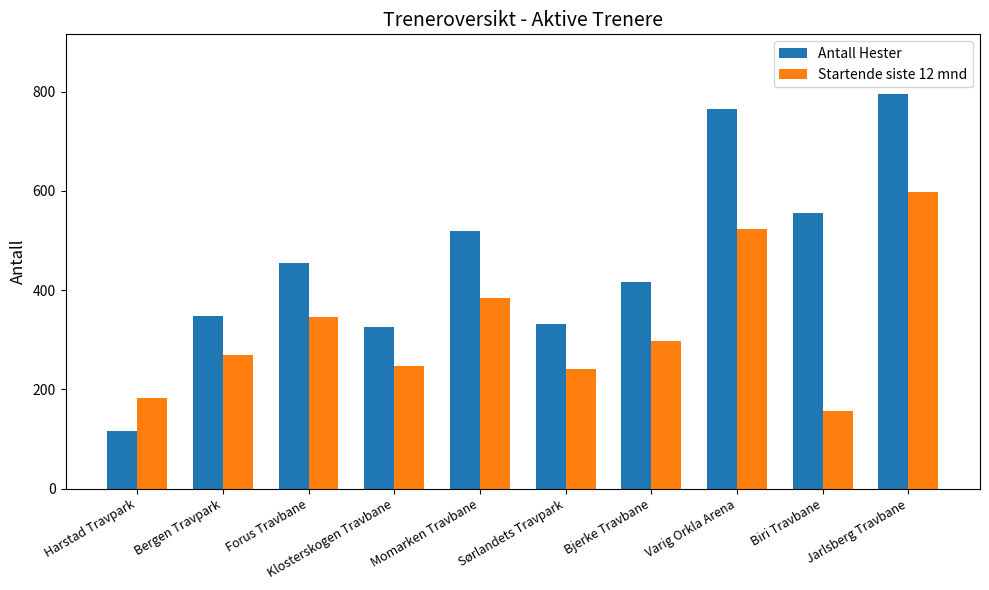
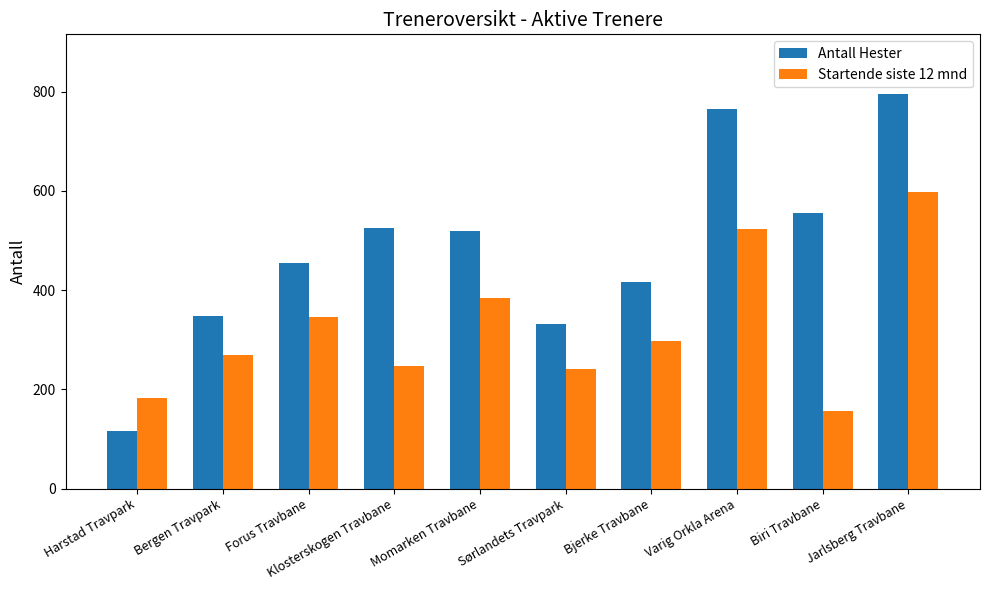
Antall Hester, Klosterskogen Travbane: 330 -> 530
